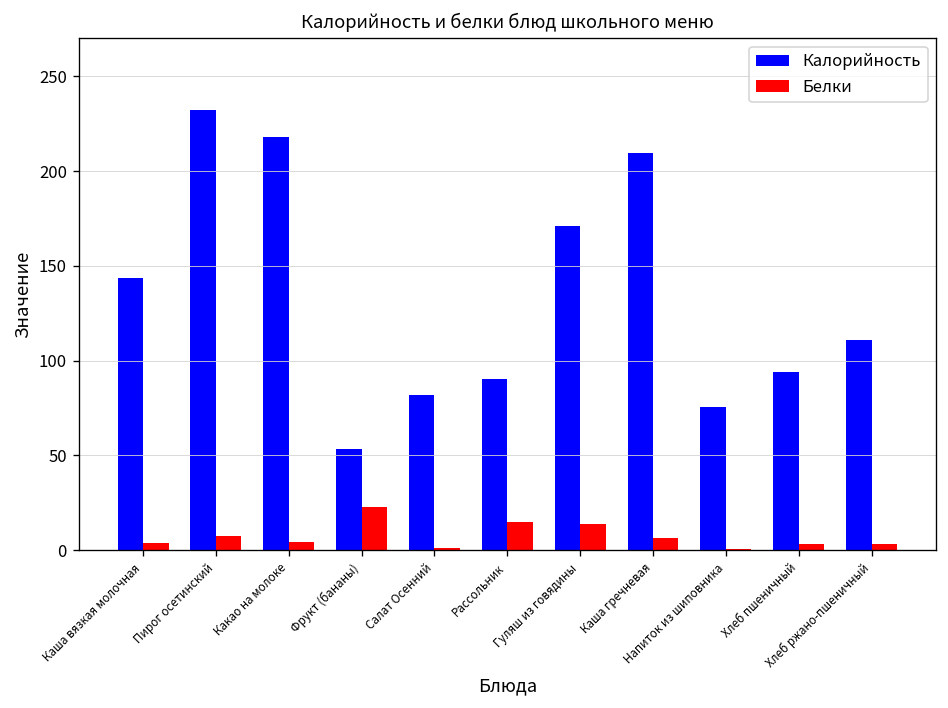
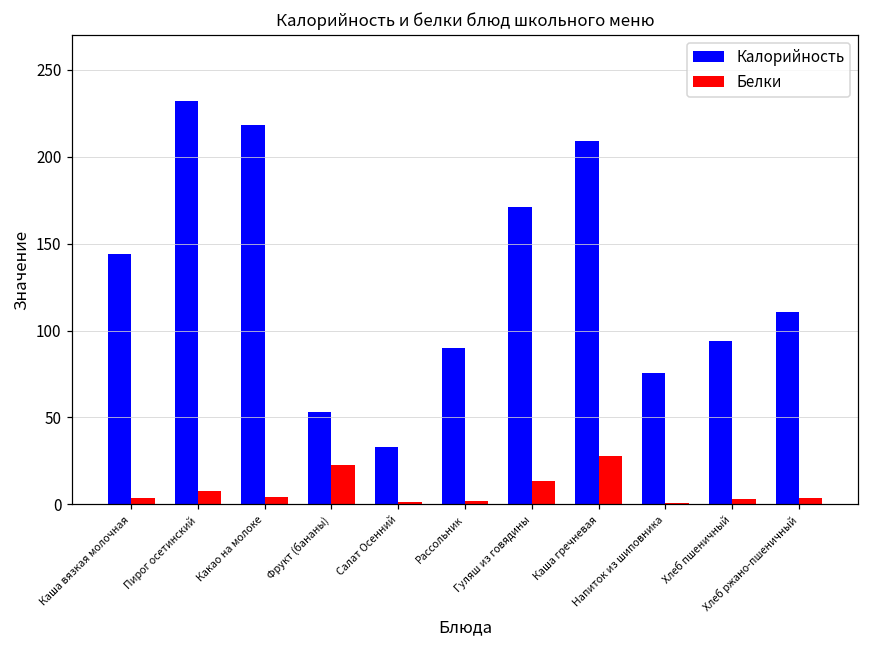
Калорийность, Салат Осенний: 82 -> 33
Белки, Рассольник: 15 -> 2
Белки, Каша гречневая: 6 -> 28
